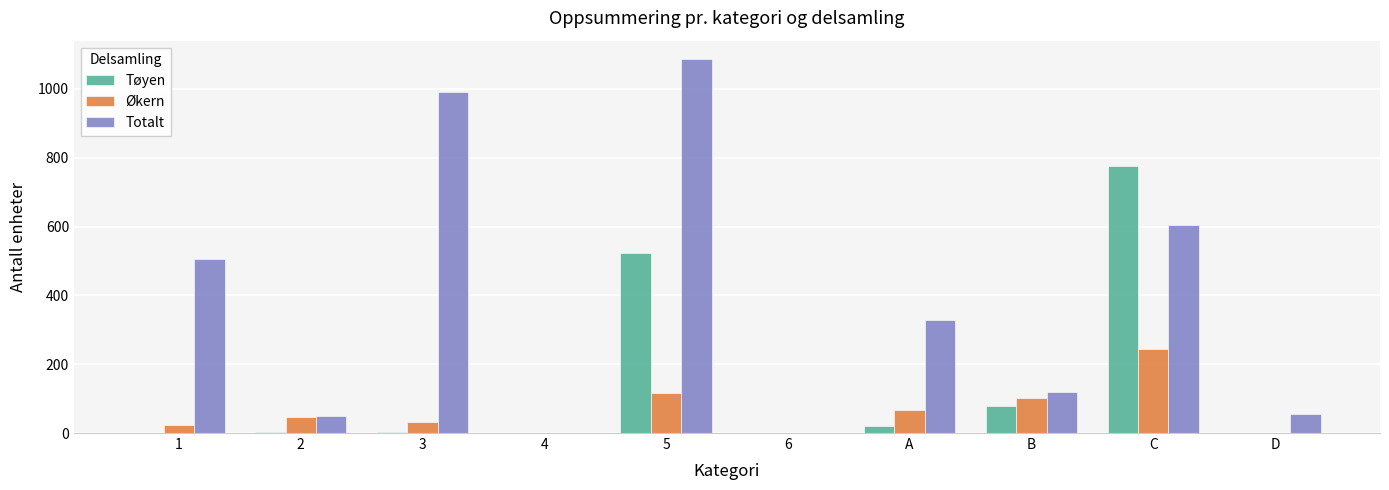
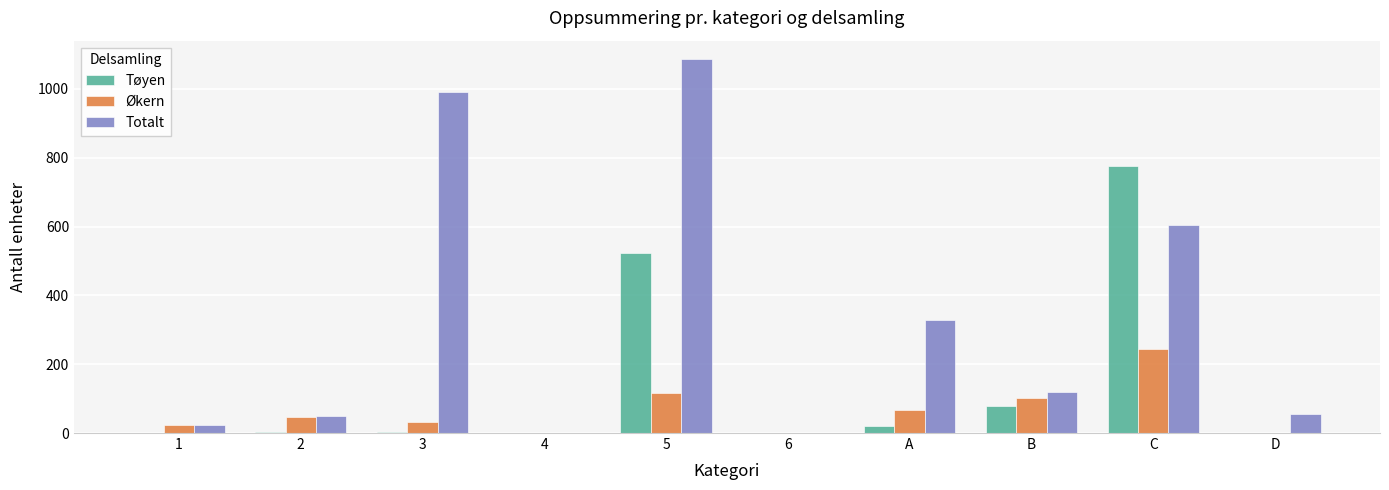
Totalt, 1: 510 -> 20
